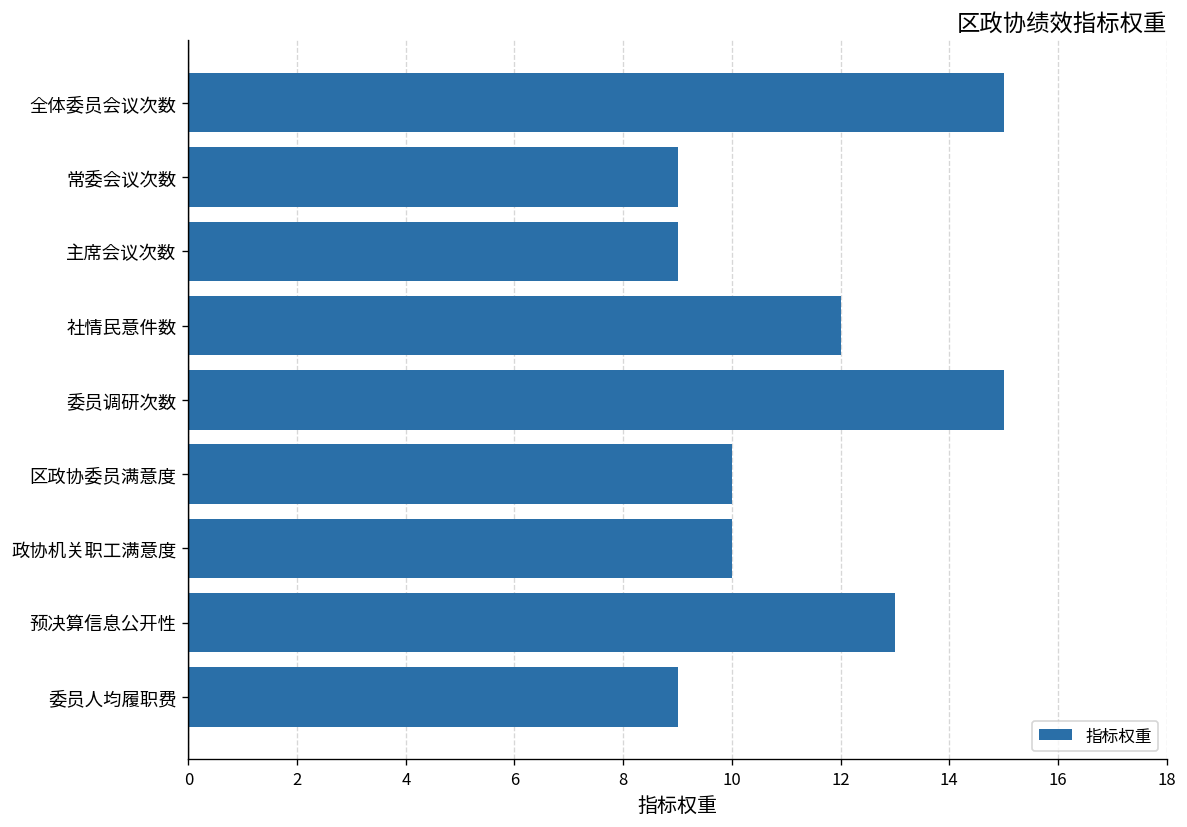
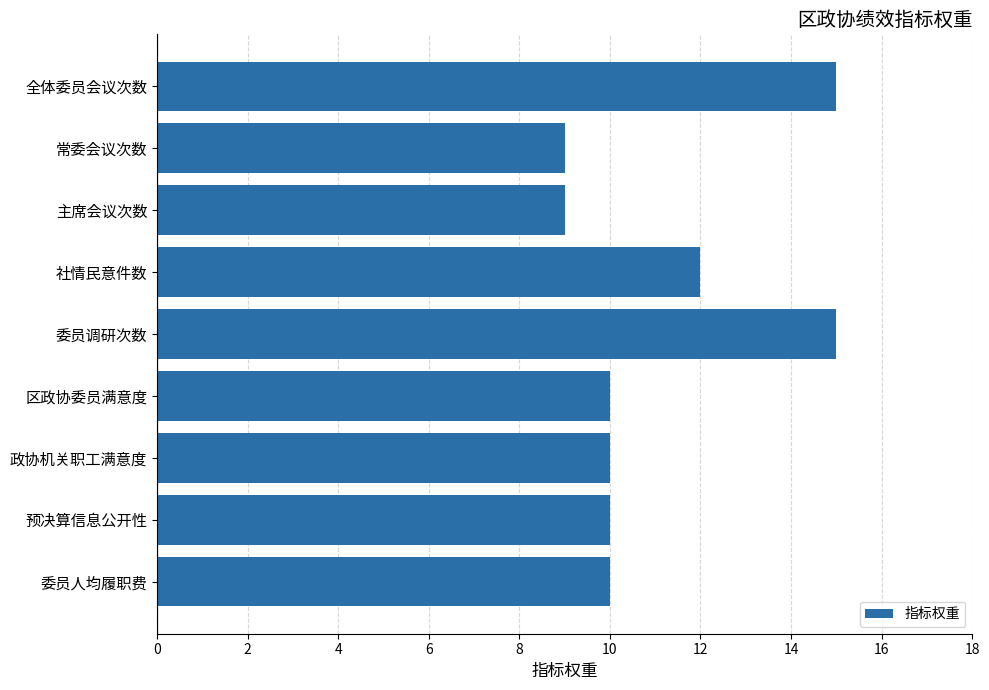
预决算信息公开性: 13 -> 10
委员人均履职费: 9 -> 10
